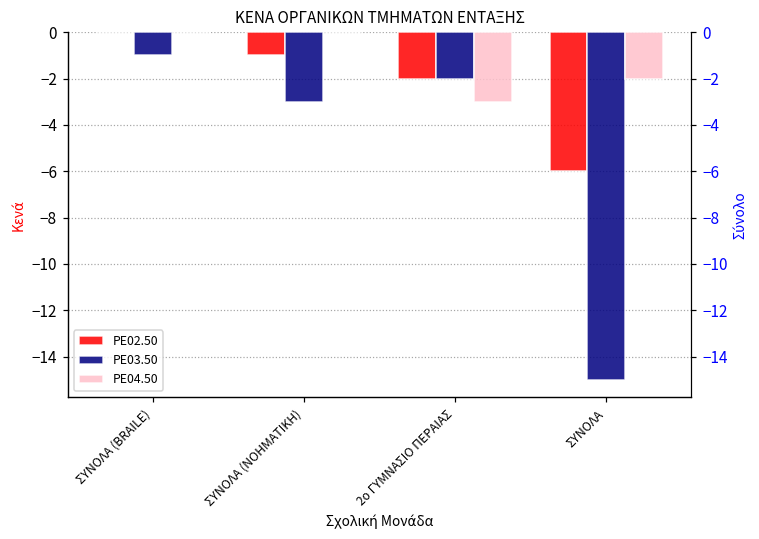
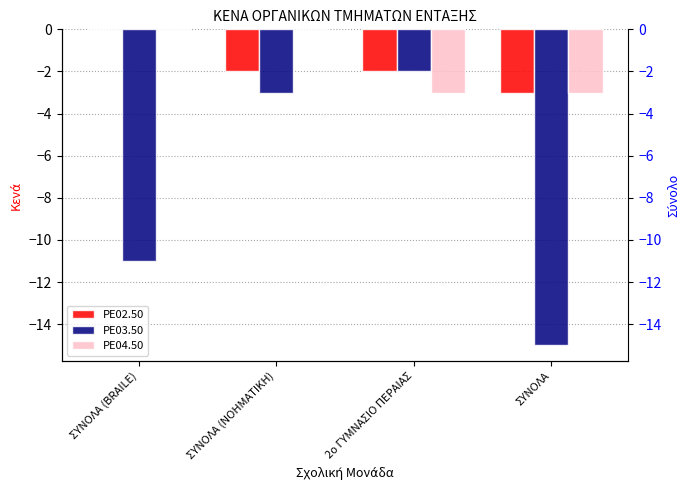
PE03.50, ΣΥΝΟΛΑ (BRAILE): -1 -> -11
PE02.50, ΣΥΝΟΛΑ (ΝΟΗΜΑΤΙΚΗ): -1 -> -2
PE02.50, ΣΥΝΟΛΑ: -6 -> -3
PE04.50, ΣΥΝΟΛΑ: -2 -> -3
